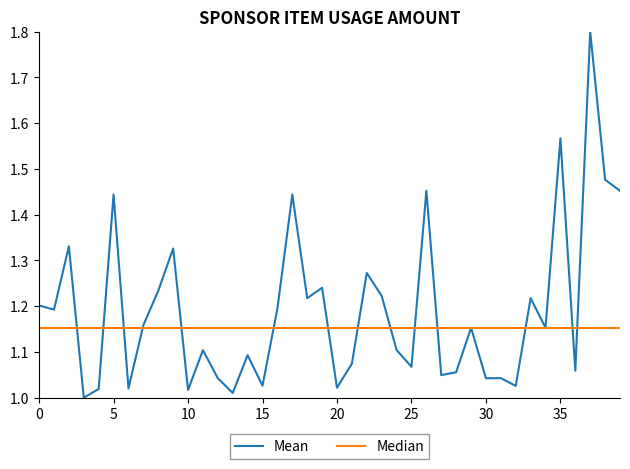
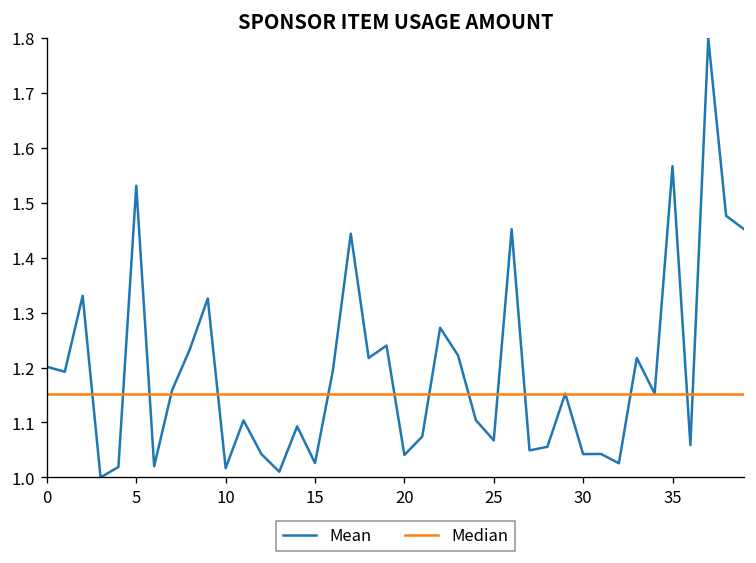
Mean, 5: 1.44 -> 1.53
Mean, 20: 1.02 -> 1.04
